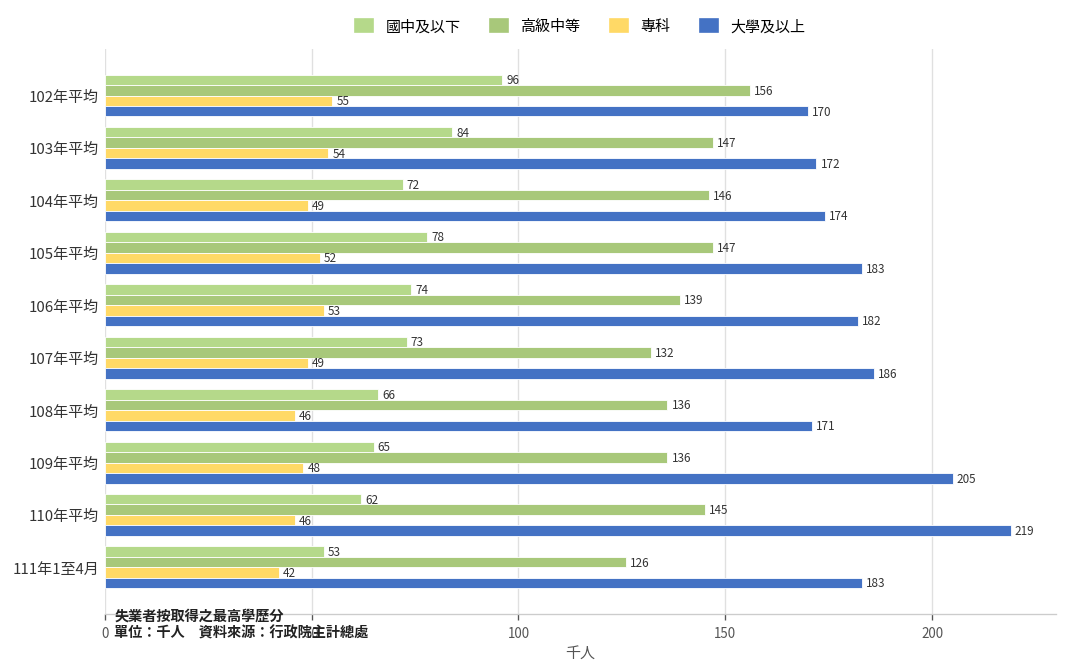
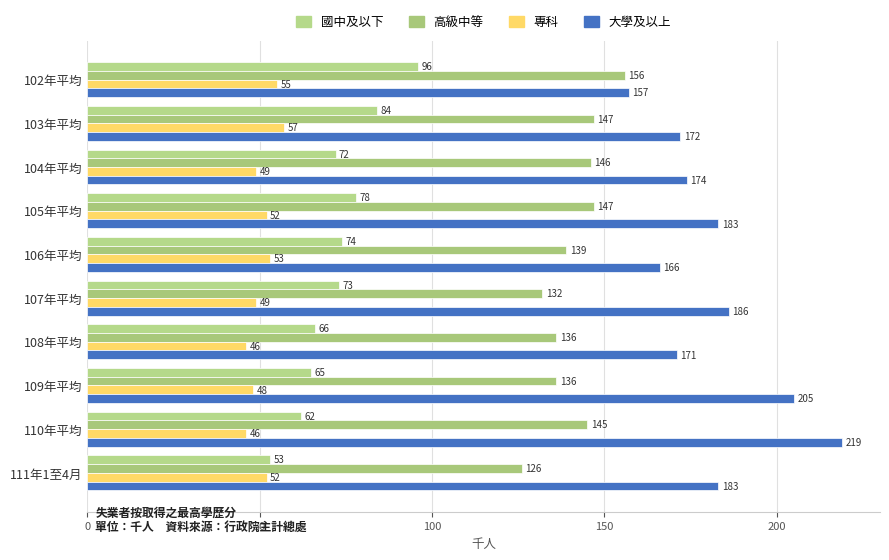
大學及以上, 102年平均: 170 -> 157
專科, 103年平均: 54 -> 57
大學及以上, 106年平均: 182 -> 166
專科, 111年1至4月: 42 -> 52
